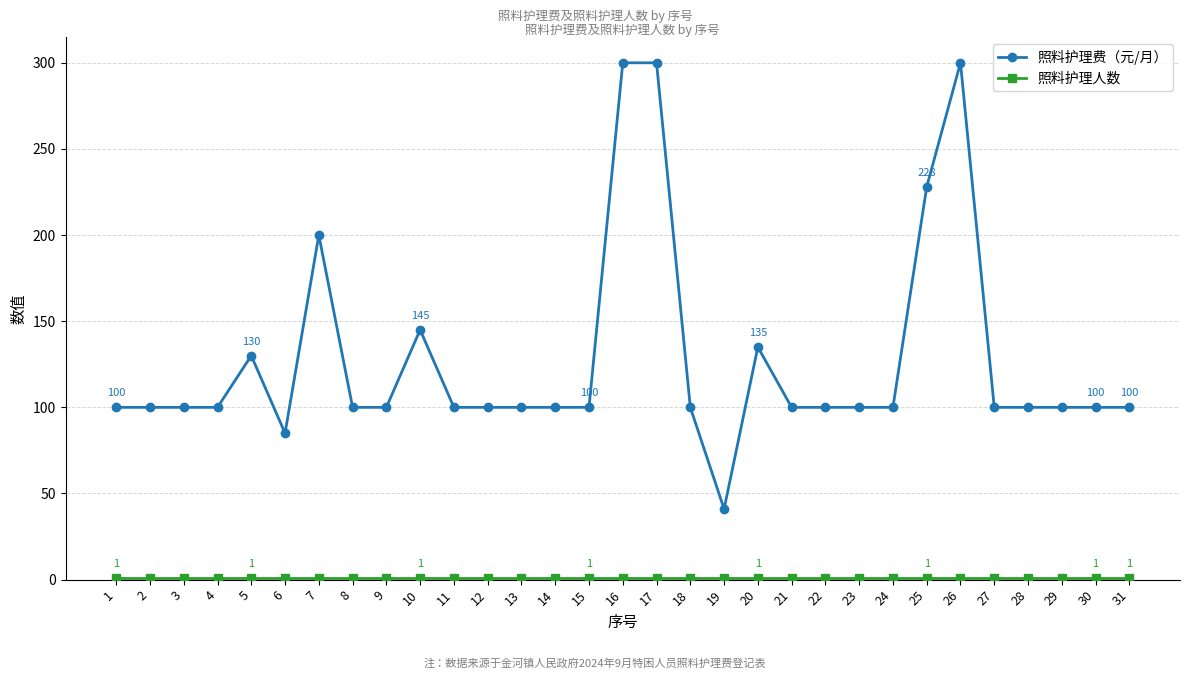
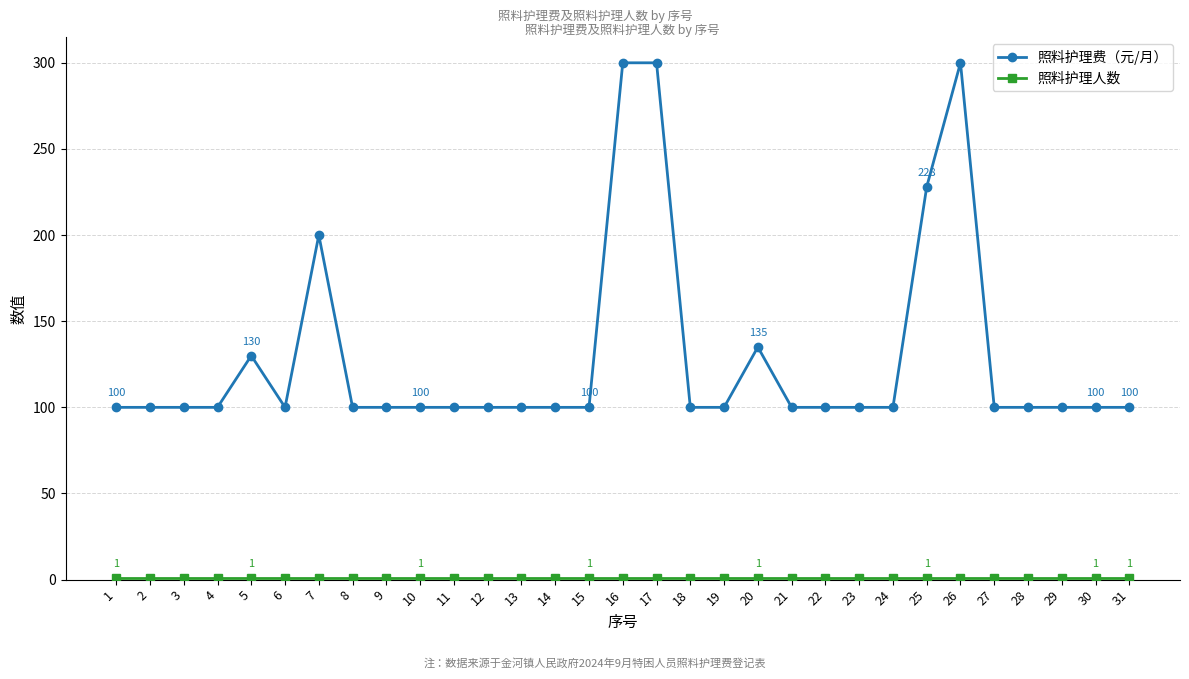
照料护理费（元/月）, 6: 85 -> 100
照料护理费（元/月）, 10: 145 -> 100
照料护理费（元/月）, 19: 41 -> 100
